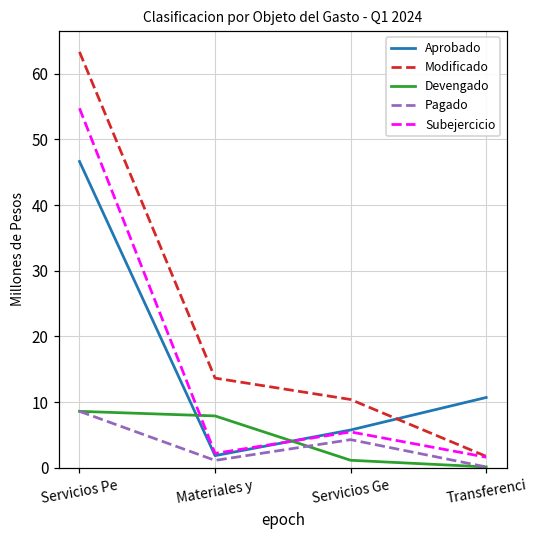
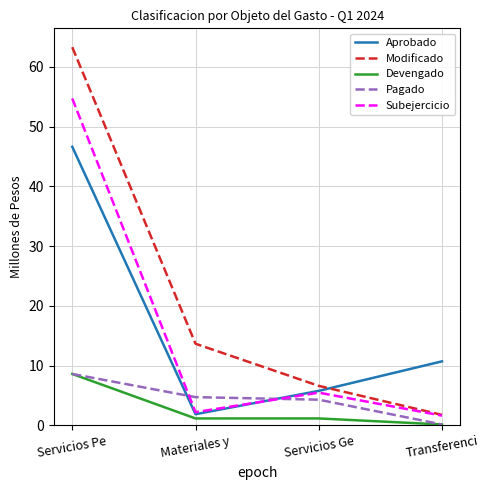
Devengado, Materiales y: 8 -> 1
Pagado, Materiales y: 1 -> 5
Modificado, Servicios Ge: 10 -> 7
